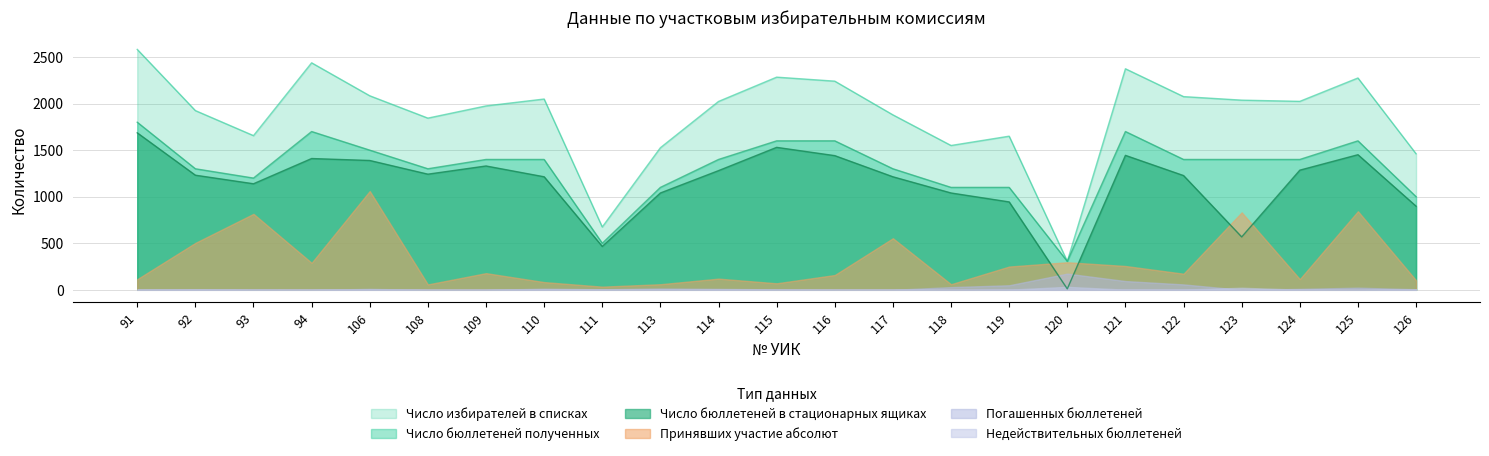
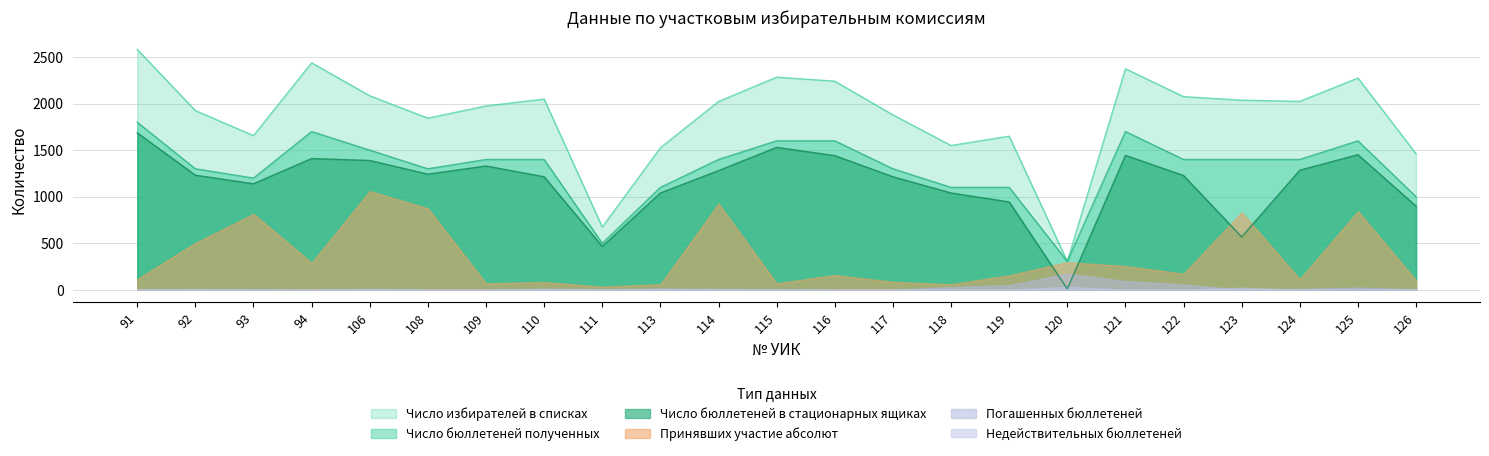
Принявших участие абсолют, 108: 100 -> 900
Принявших участие абсолют, 109: 200 -> 100
Принявших участие абсолют, 114: 100 -> 900
Принявших участие абсолют, 117: 600 -> 100
Принявших участие абсолют, 119: 300 -> 200
